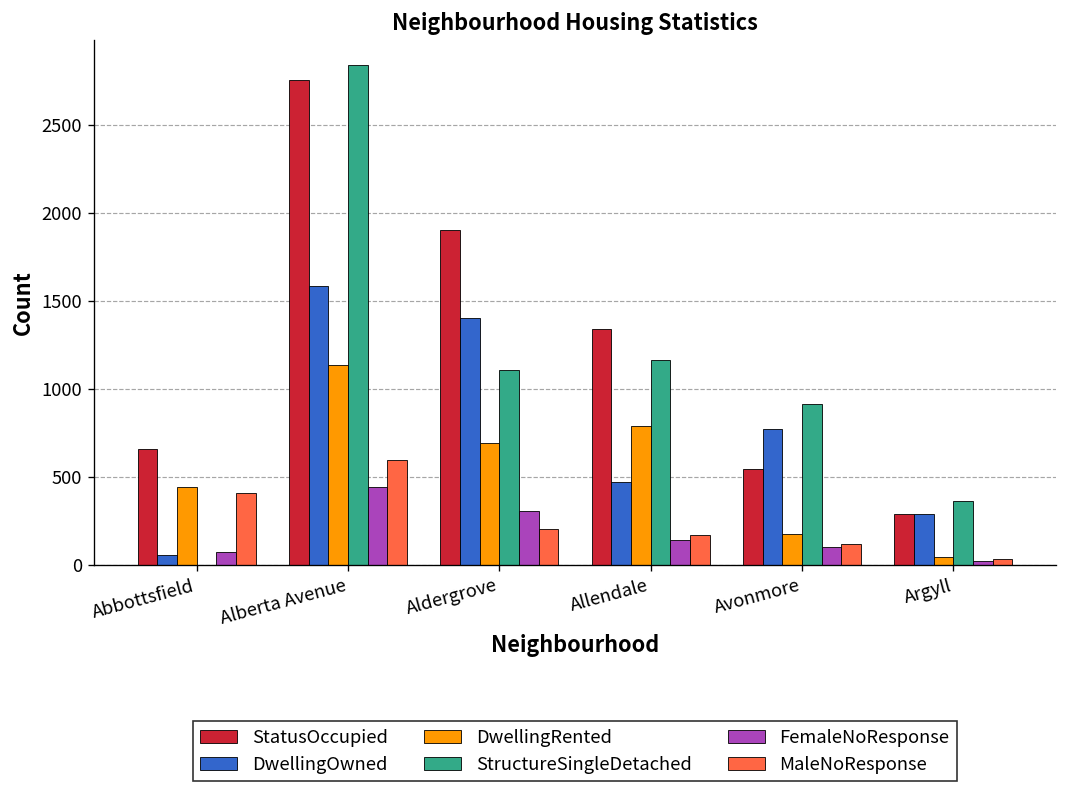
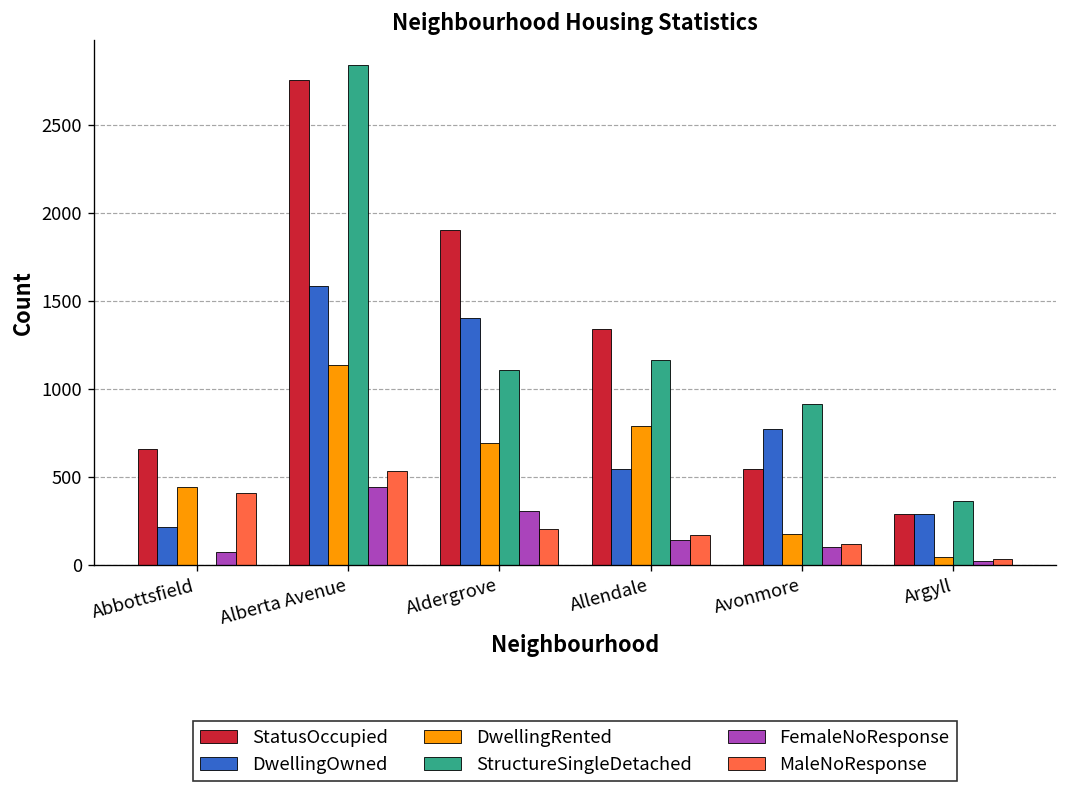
DwellingOwned, Abbottsfield: 60 -> 220
MaleNoResponse, Alberta Avenue: 600 -> 530
DwellingOwned, Allendale: 470 -> 550
